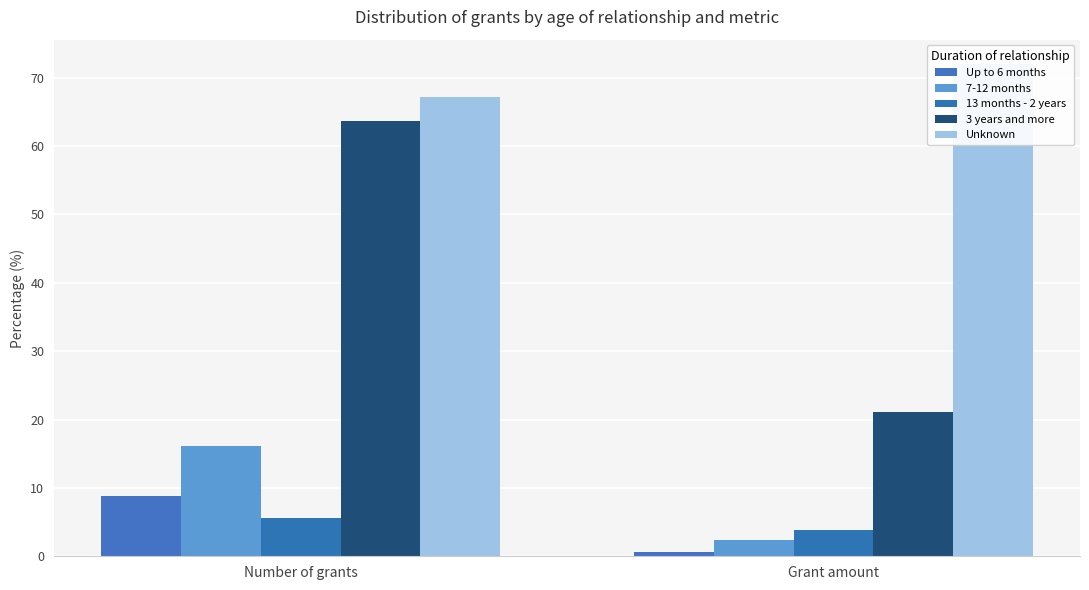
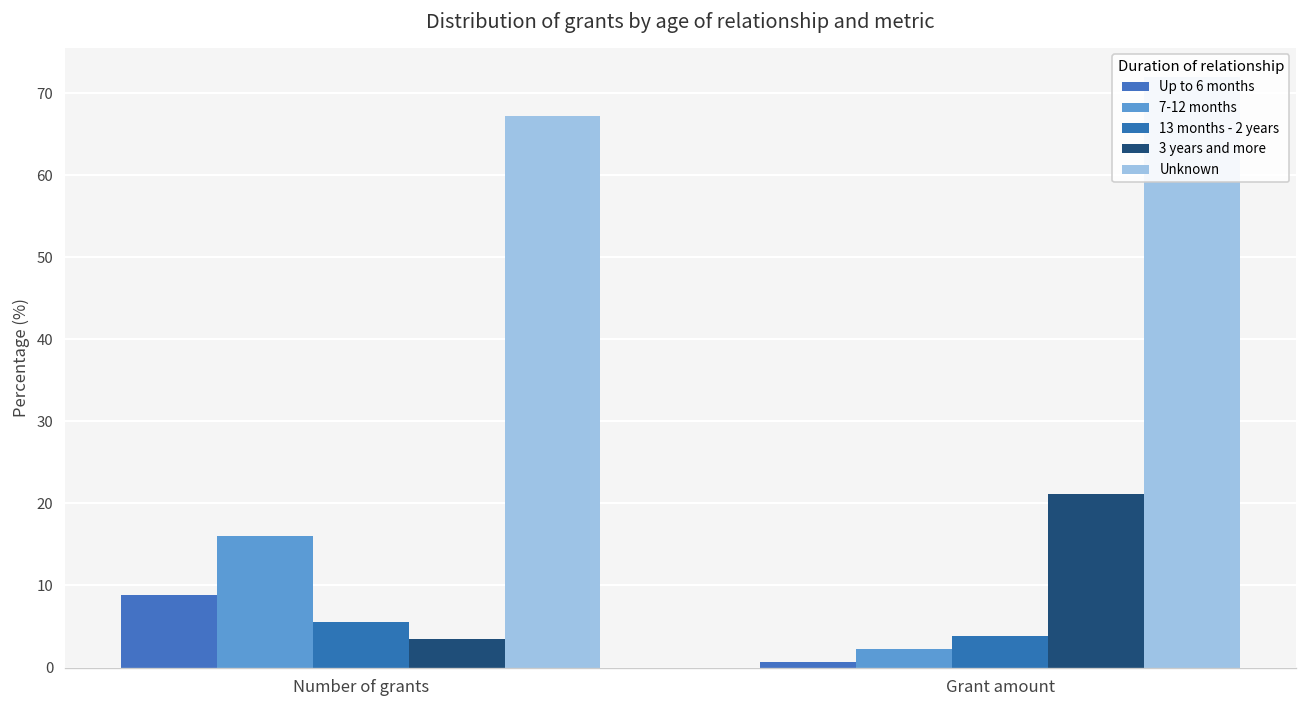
3 years and more, Number of grants: 64 -> 4
